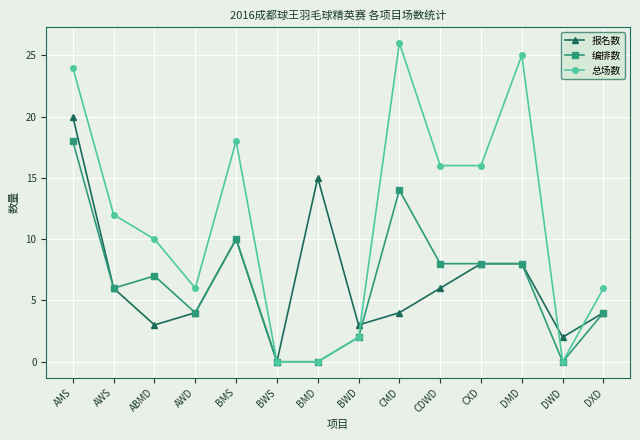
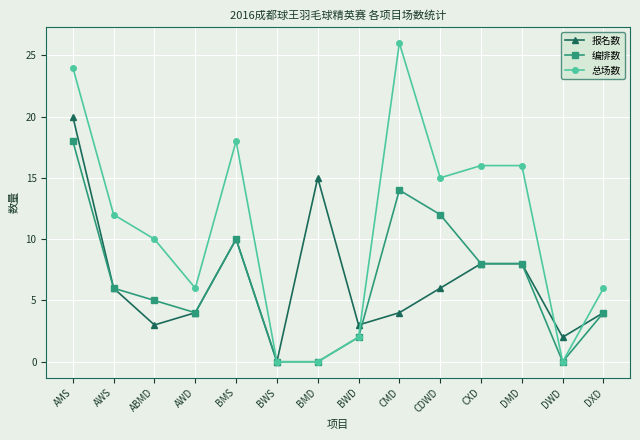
编排数, ABMD: 7 -> 5
编排数, CDWD: 8 -> 12
总场数, CDWD: 16 -> 15
总场数, DMD: 25 -> 16
